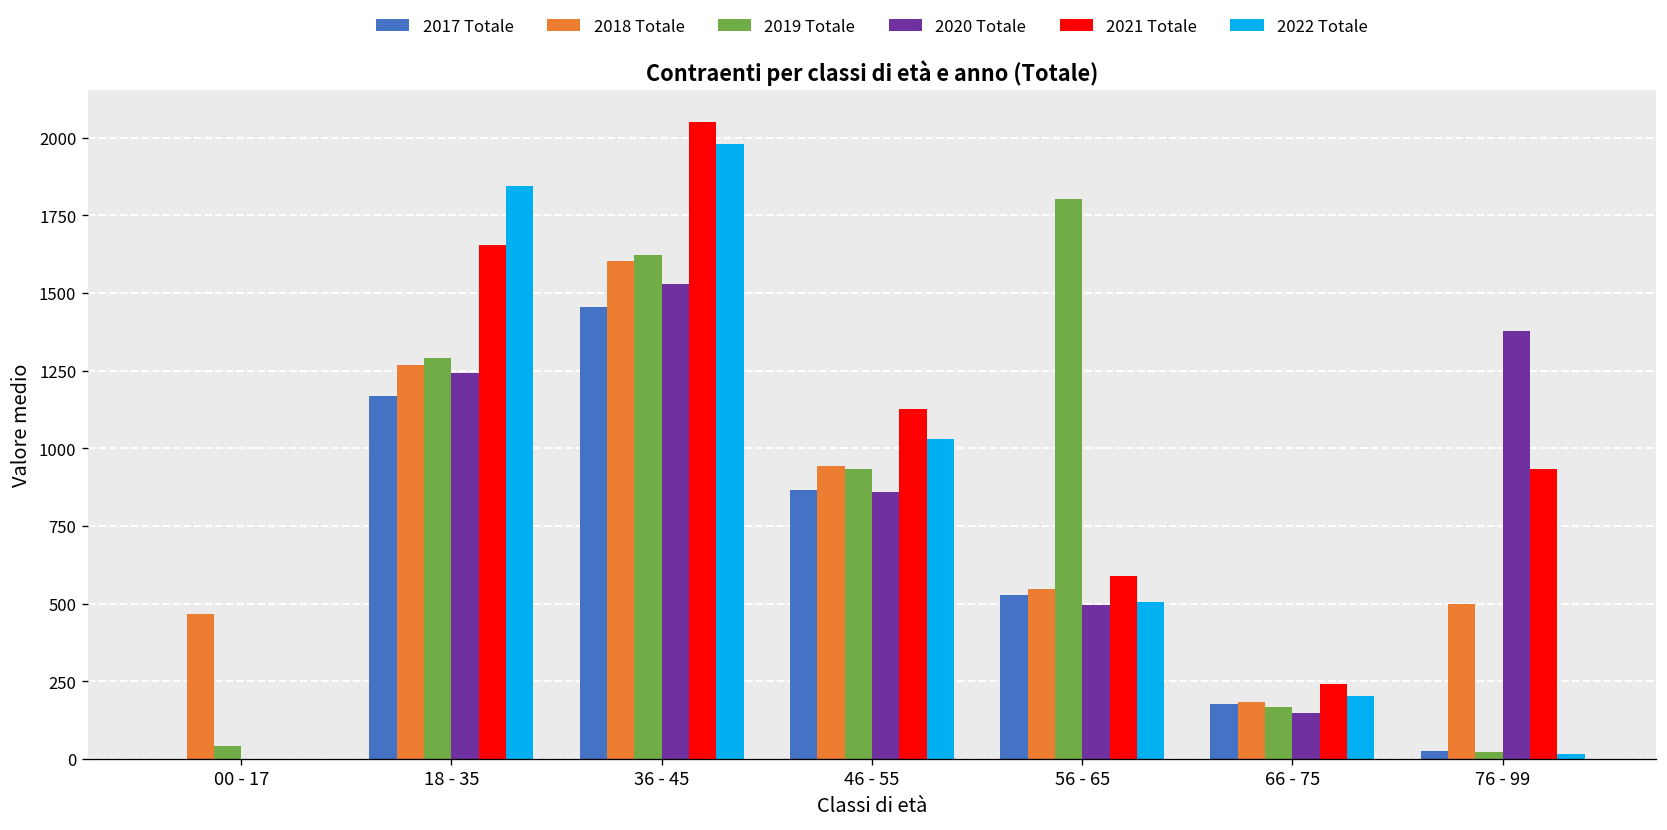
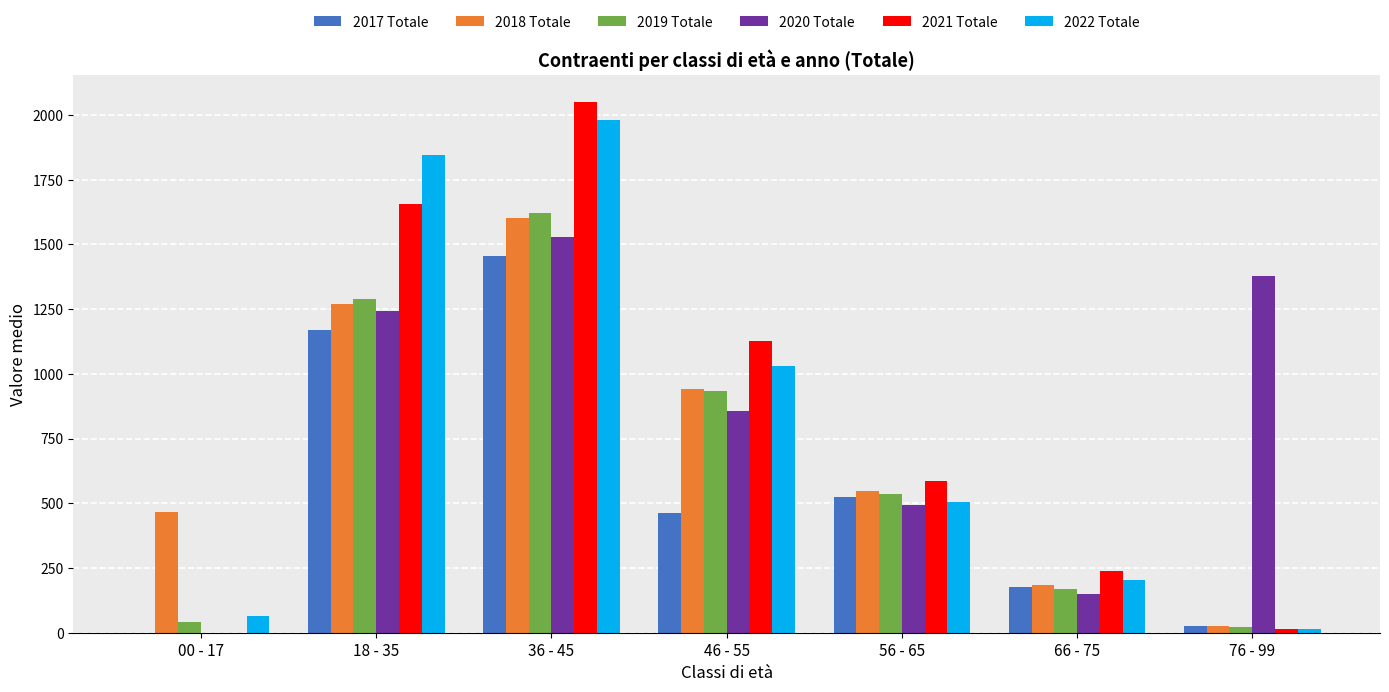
2022 Totale, 00 - 17: 0 -> 60
2017 Totale, 46 - 55: 870 -> 460
2019 Totale, 56 - 65: 1800 -> 540
2018 Totale, 76 - 99: 500 -> 20
2021 Totale, 76 - 99: 930 -> 20
